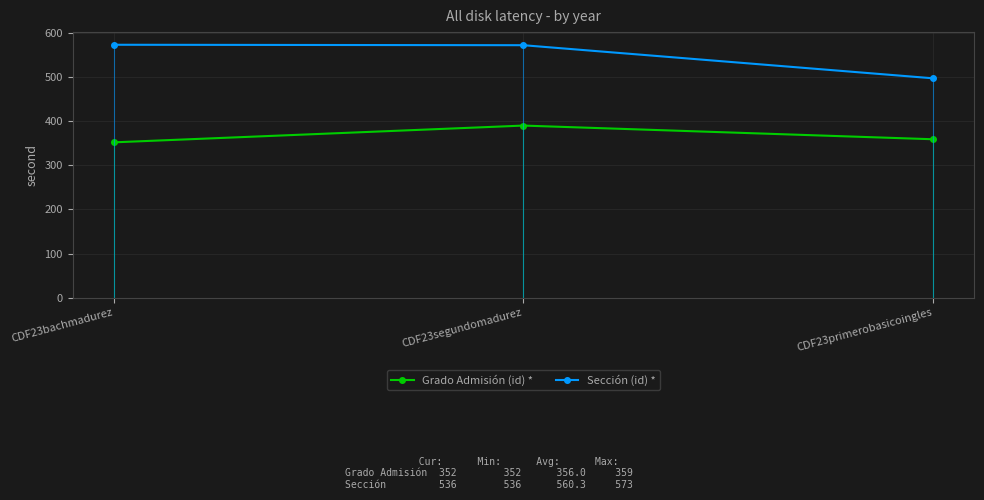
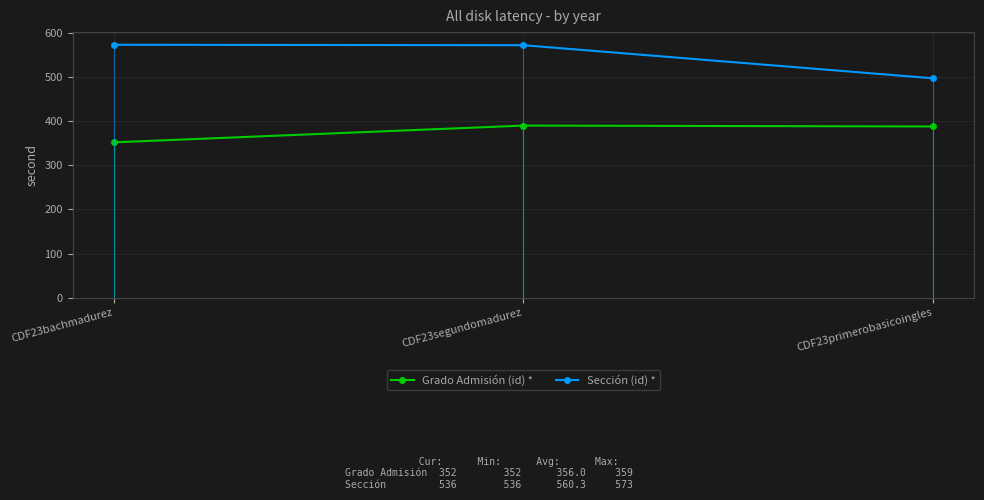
Grado Admisión (id) *, CDF23primerobasicoingles: 360 -> 390
